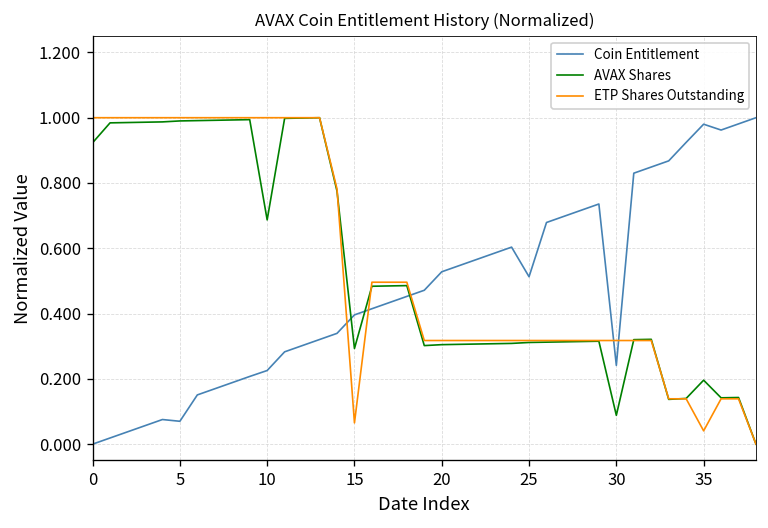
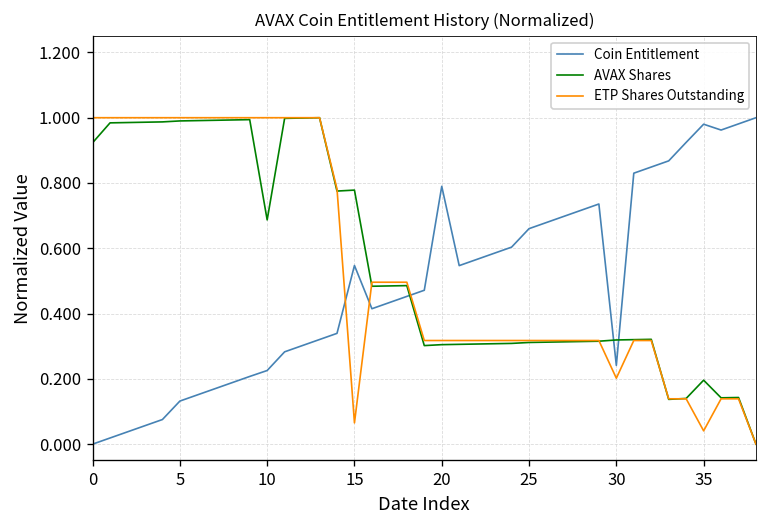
Coin Entitlement, 5: 0.07 -> 0.13
Coin Entitlement, 15: 0.40 -> 0.55
AVAX Shares, 15: 0.29 -> 0.78
Coin Entitlement, 20: 0.53 -> 0.79
Coin Entitlement, 25: 0.51 -> 0.66
AVAX Shares, 30: 0.09 -> 0.32
ETP Shares Outstanding, 30: 0.32 -> 0.20
